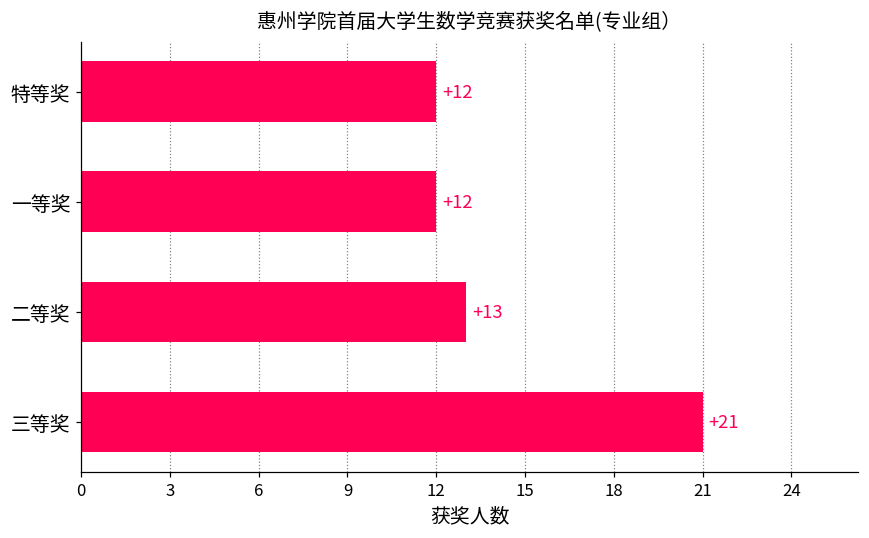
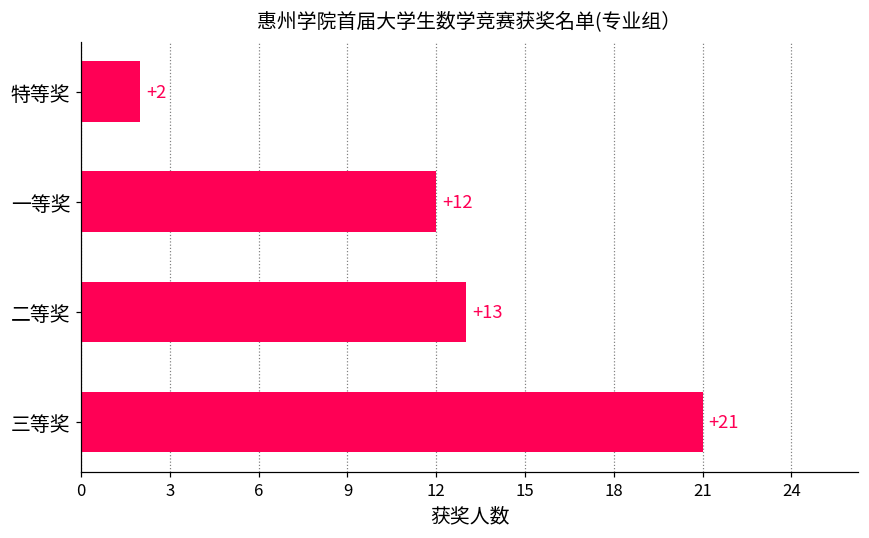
特等奖: +12 -> +2
